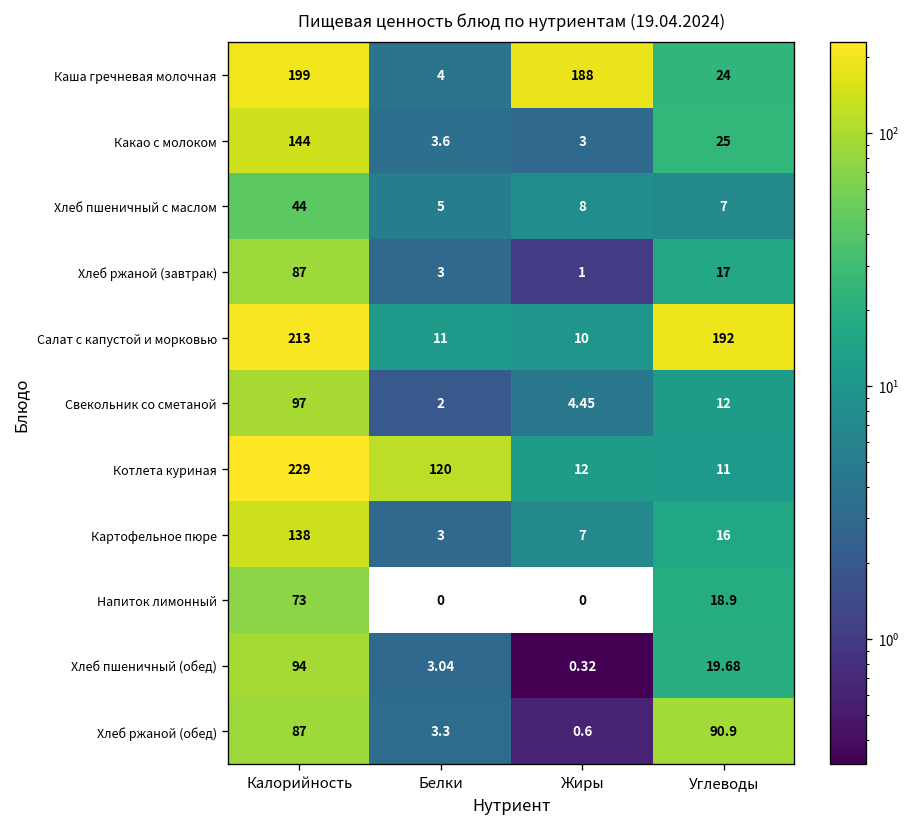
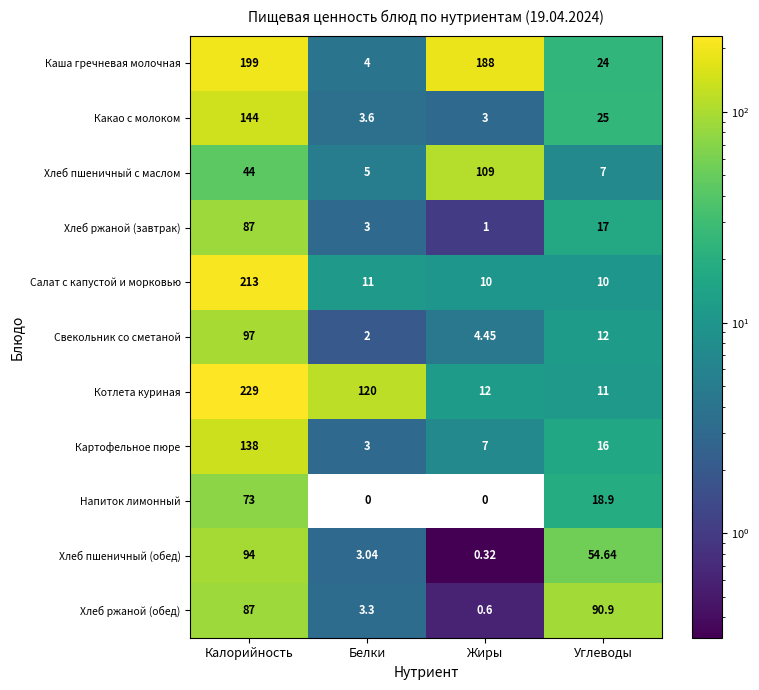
Хлеб пшеничный с маслом, Жиры: 8 -> 109
Салат с капустой и морковью, Углеводы: 192 -> 10
Хлеб пшеничный (обед), Углеводы: 19.68 -> 54.64
